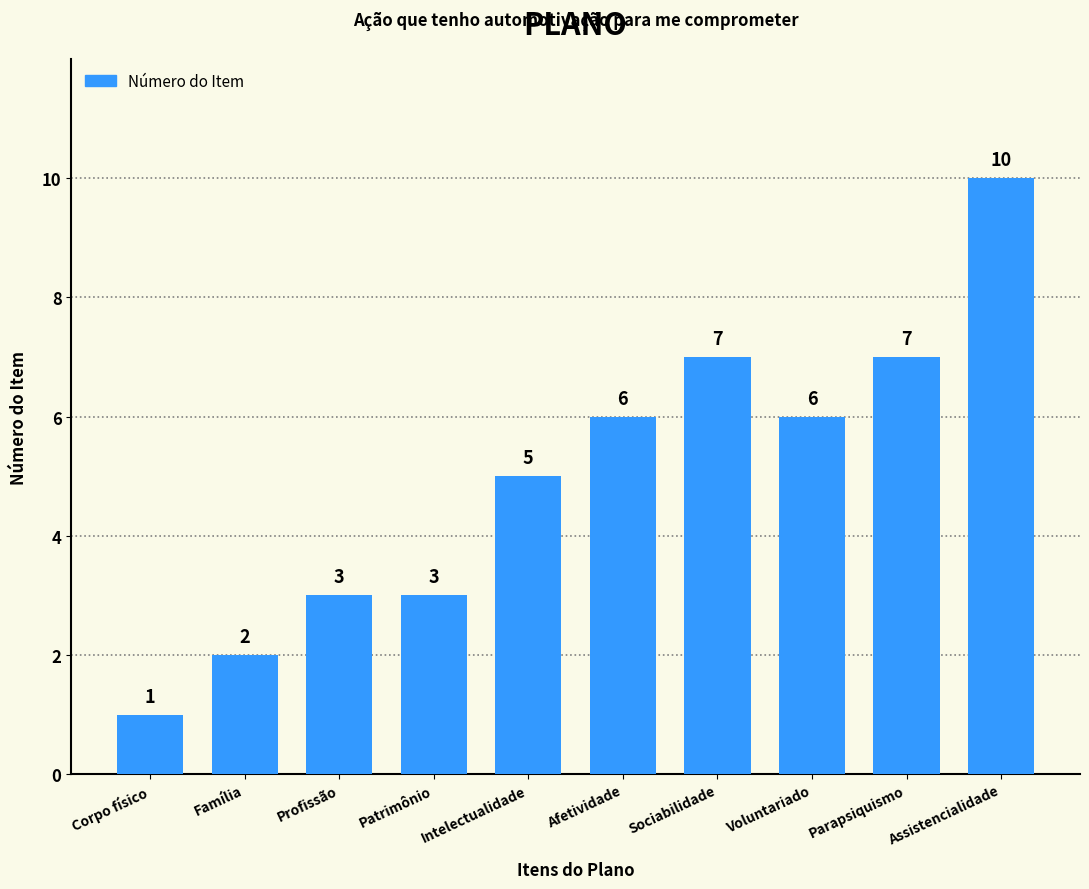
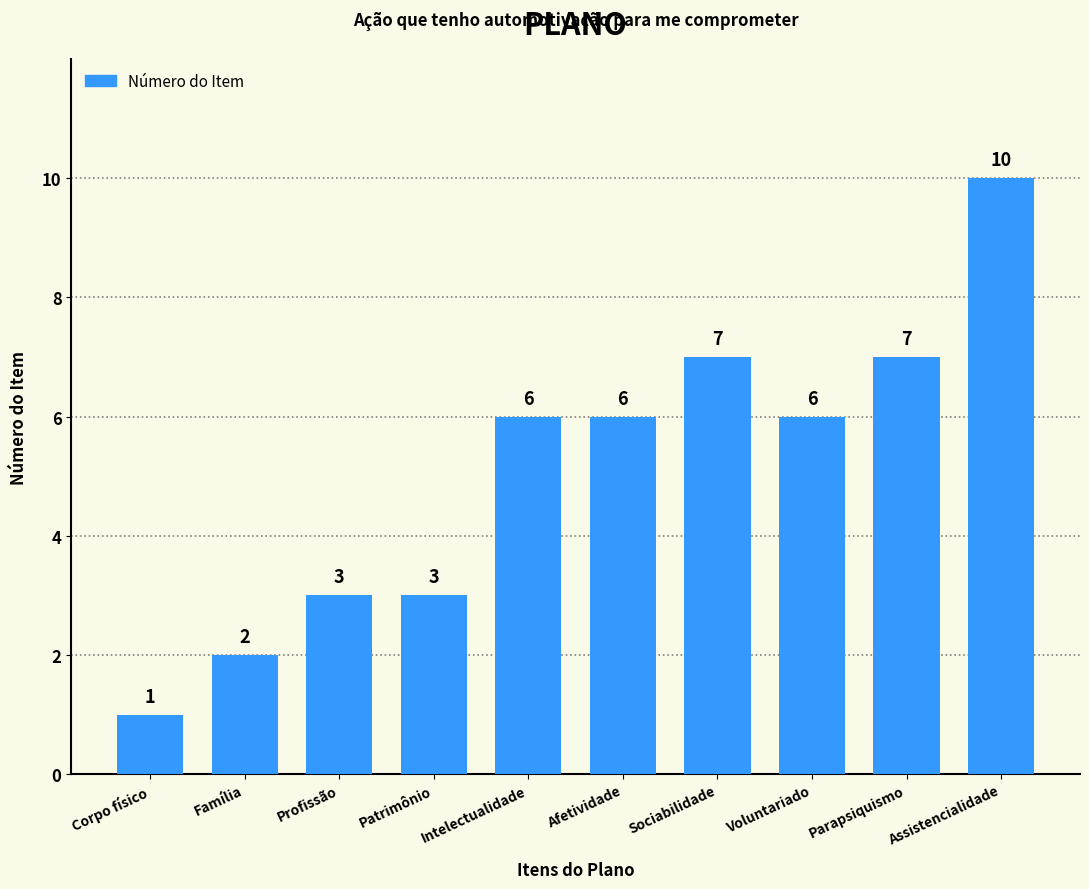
Intelectualidade: 5 -> 6
